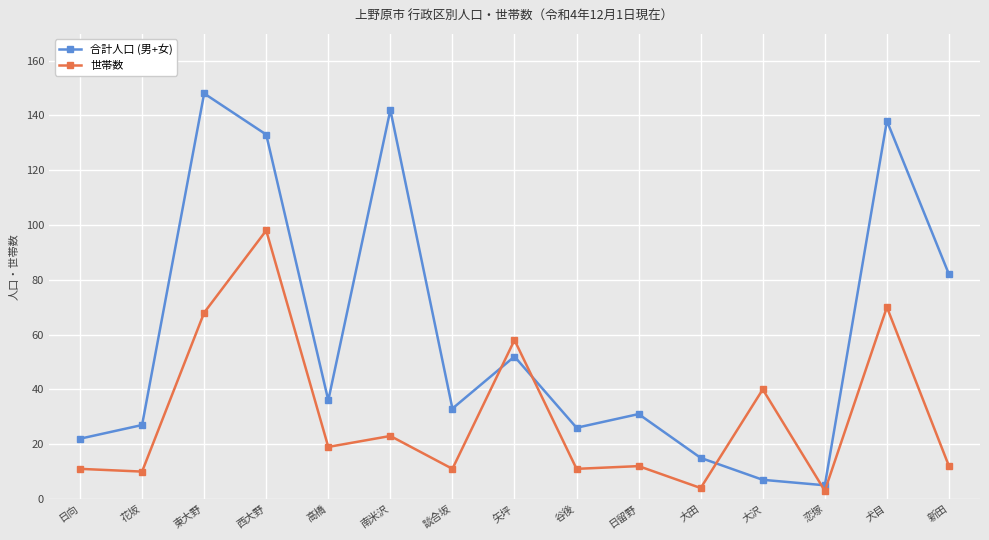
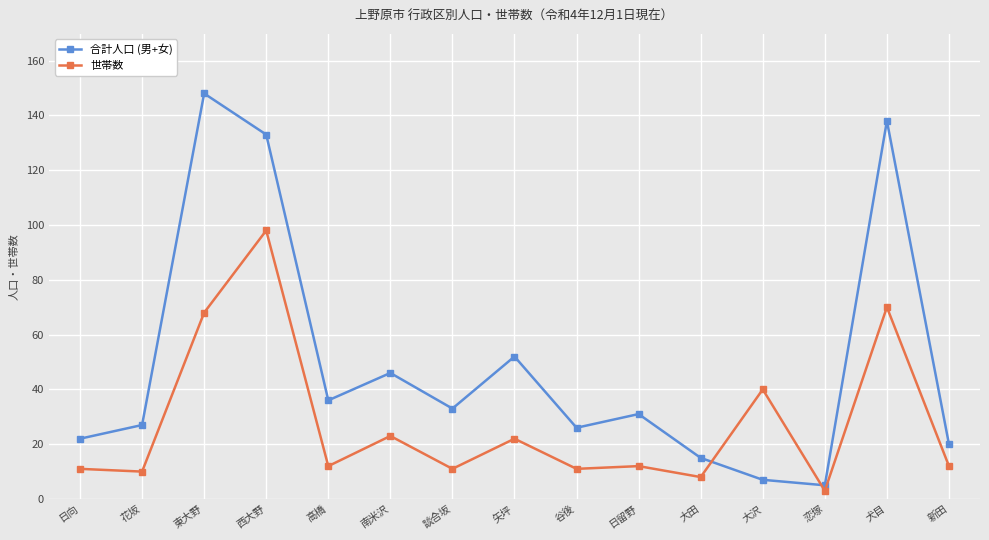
世帯数, 高橋: 19 -> 12
合計人口 (男+女), 南米沢: 142 -> 46
世帯数, 矢坪: 58 -> 22
世帯数, 大田: 4 -> 8
合計人口 (男+女), 新田: 82 -> 20
